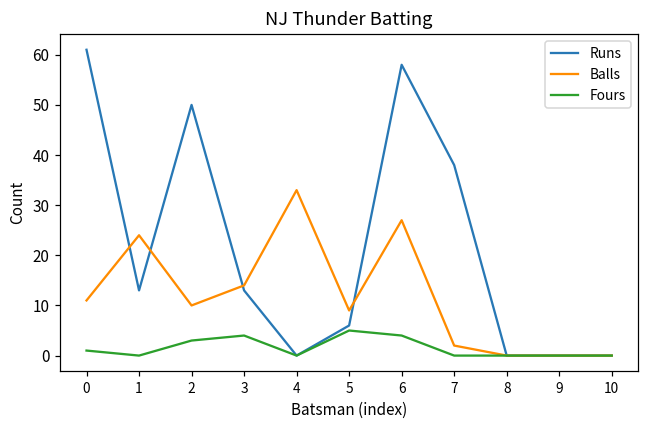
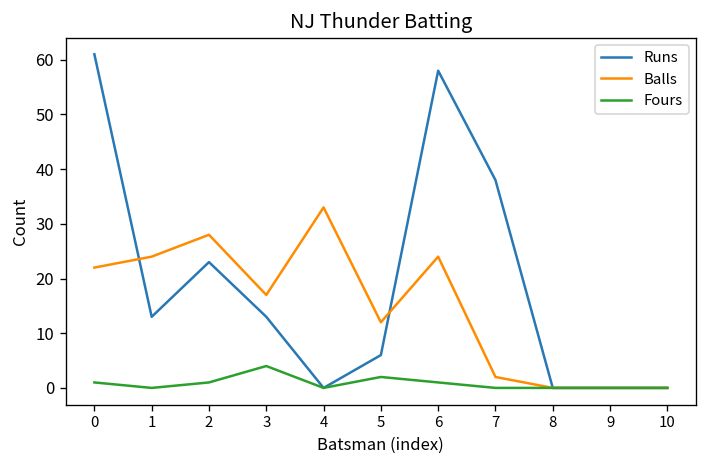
Balls, 0: 11 -> 22
Runs, 2: 50 -> 23
Balls, 2: 10 -> 28
Fours, 2: 3 -> 1
Balls, 3: 14 -> 17
Balls, 5: 9 -> 12
Fours, 5: 5 -> 2
Balls, 6: 27 -> 24
Fours, 6: 4 -> 1
